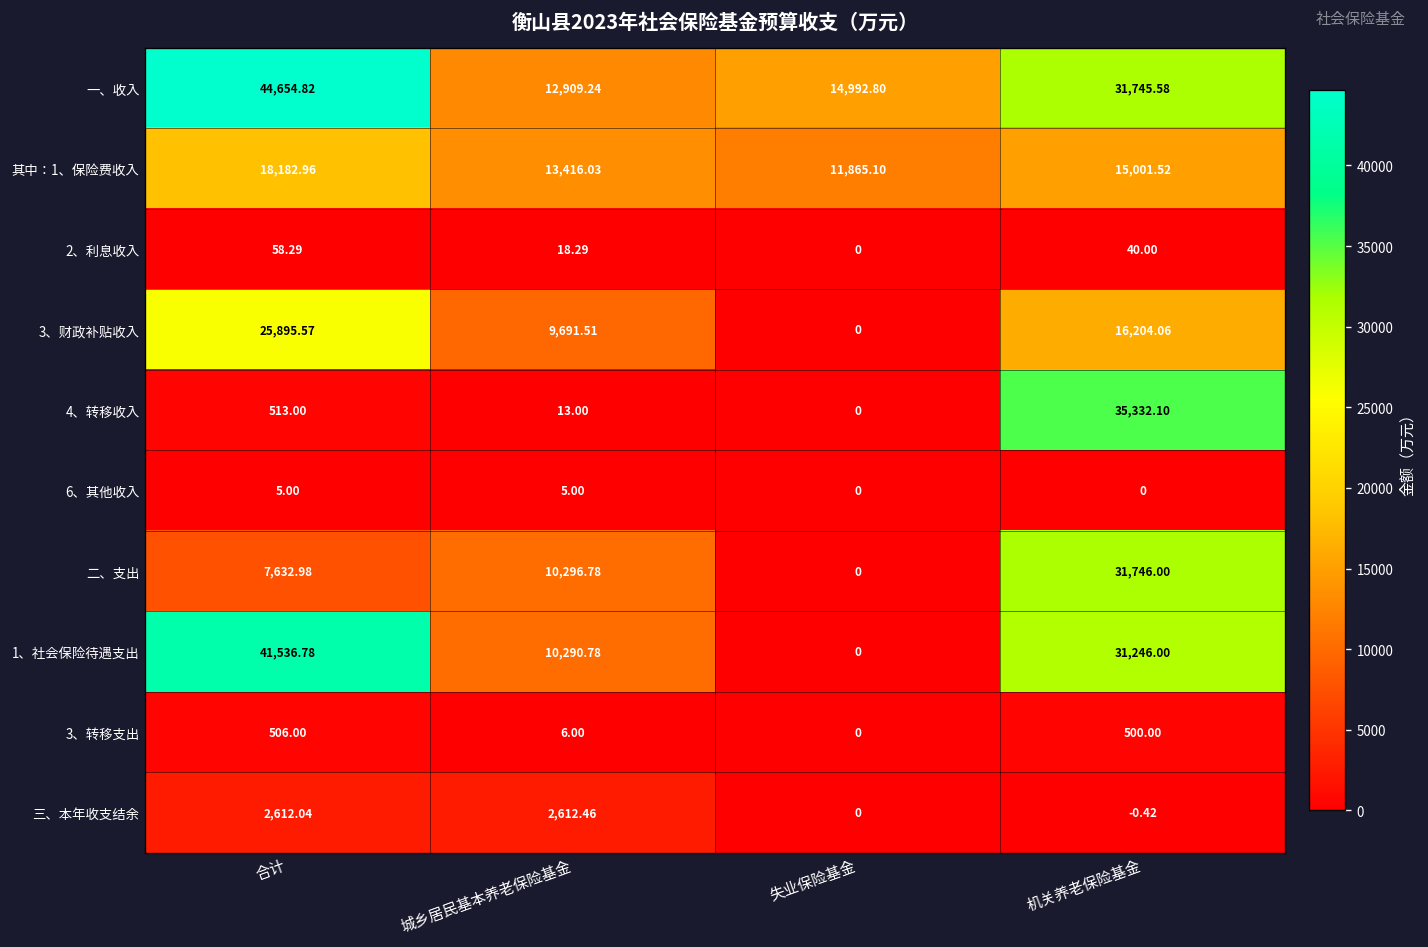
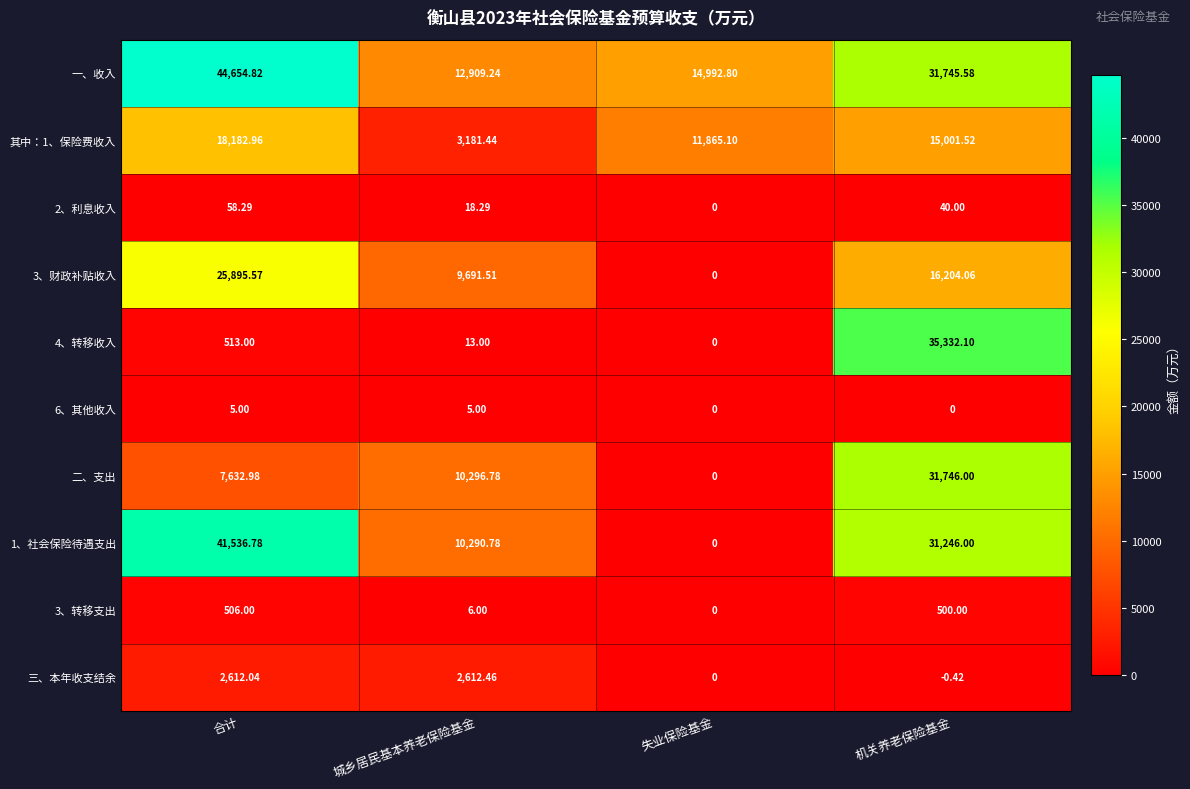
其中：1、保险费收入, 城乡居民基本养老保险基金: 13,416.03 -> 3,181.44
